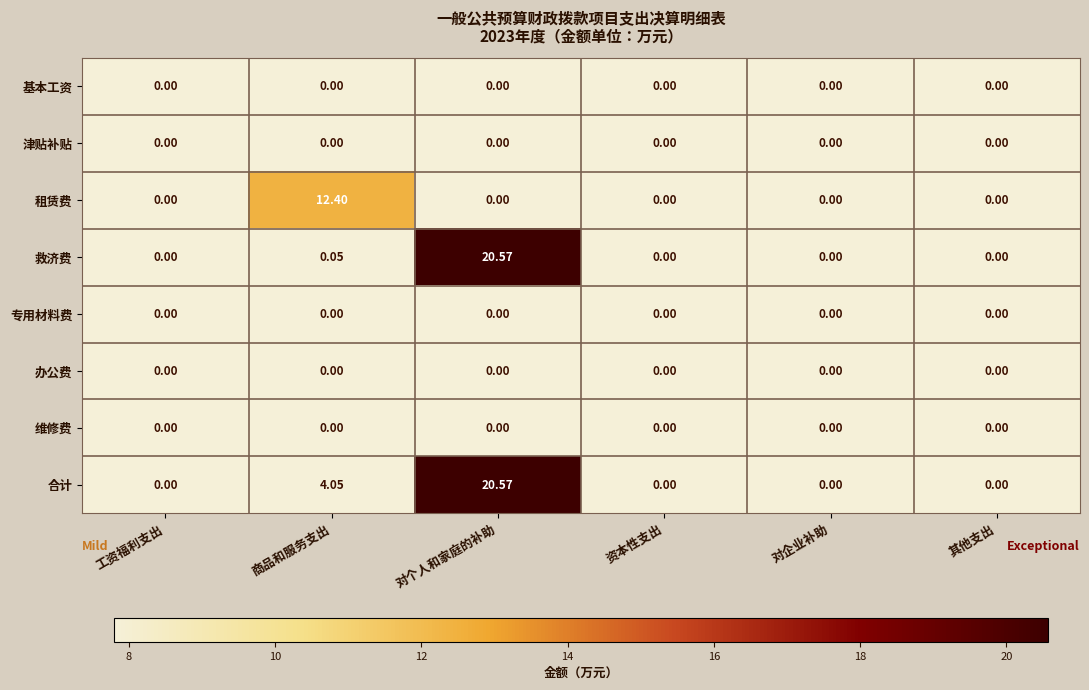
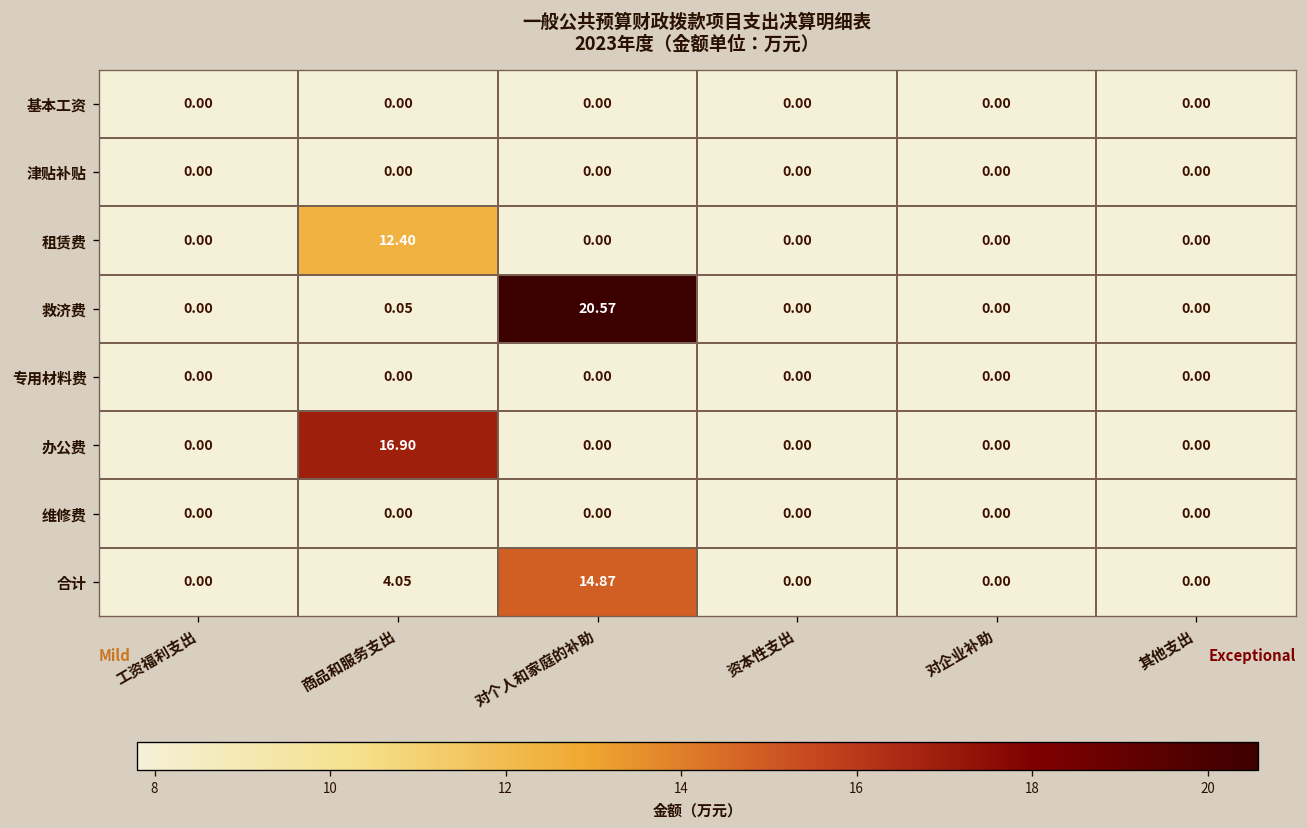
办公费, 商品和服务支出: 0.00 -> 16.90
合计, 对个人和家庭的补助: 20.57 -> 14.87
